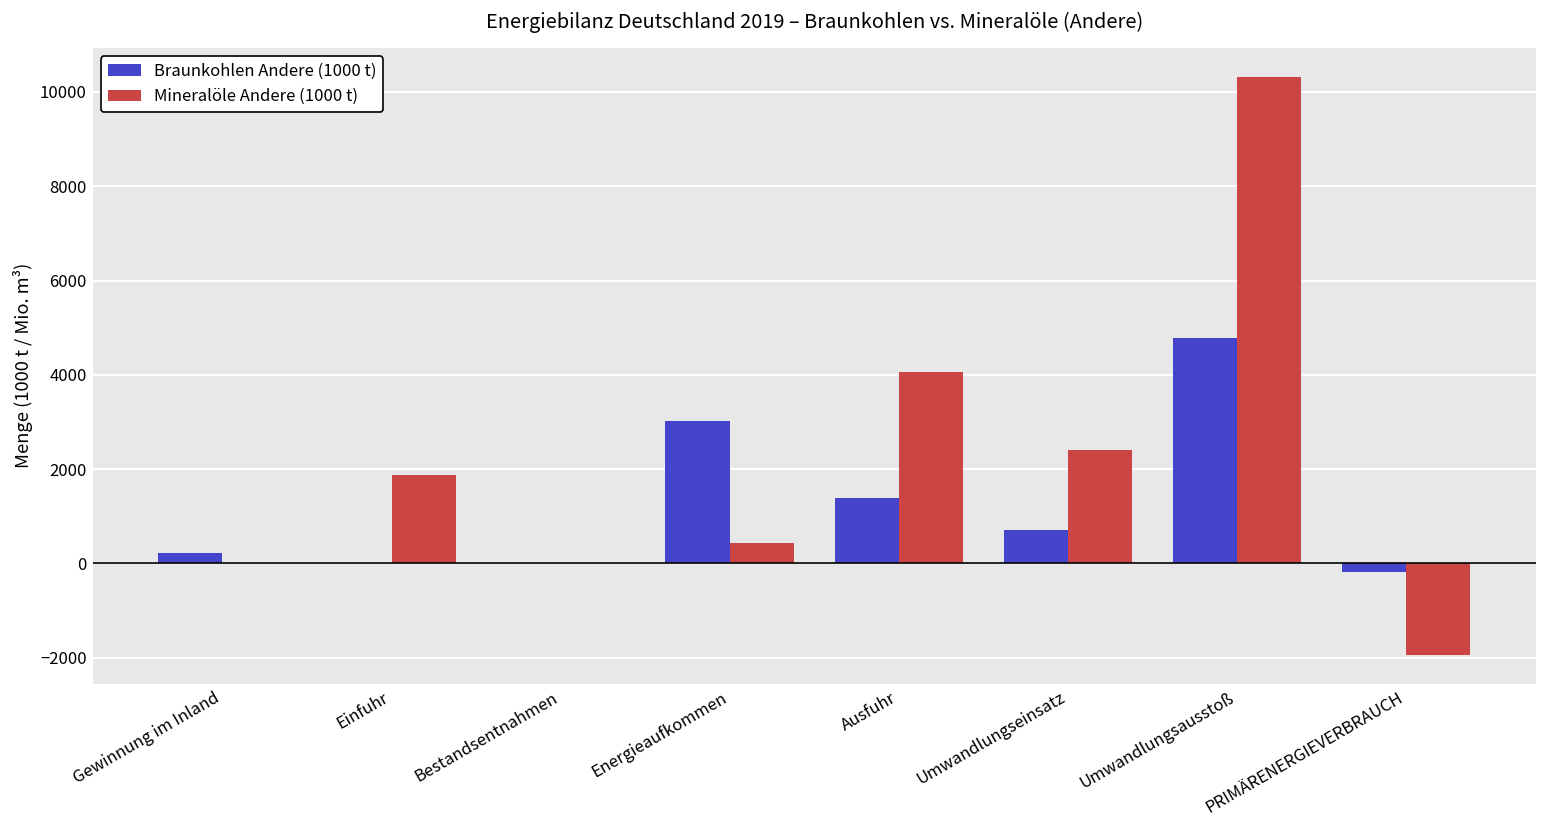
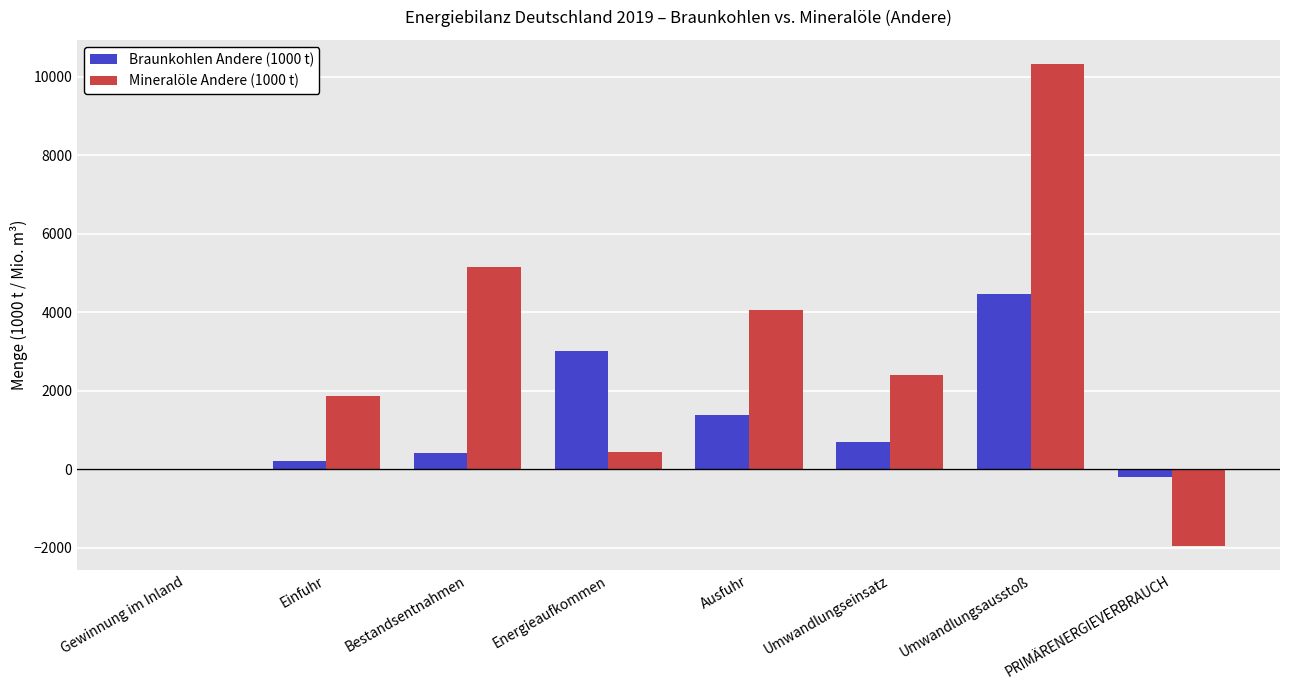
Braunkohlen Andere (1000 t), Gewinnung im Inland: 200 -> 0
Braunkohlen Andere (1000 t), Einfuhr: 0 -> 200
Braunkohlen Andere (1000 t), Bestandsentnahmen: 0 -> 400
Mineralöle Andere (1000 t), Bestandsentnahmen: 0 -> 5200
Braunkohlen Andere (1000 t), Umwandlungsausstoß: 4800 -> 4500
